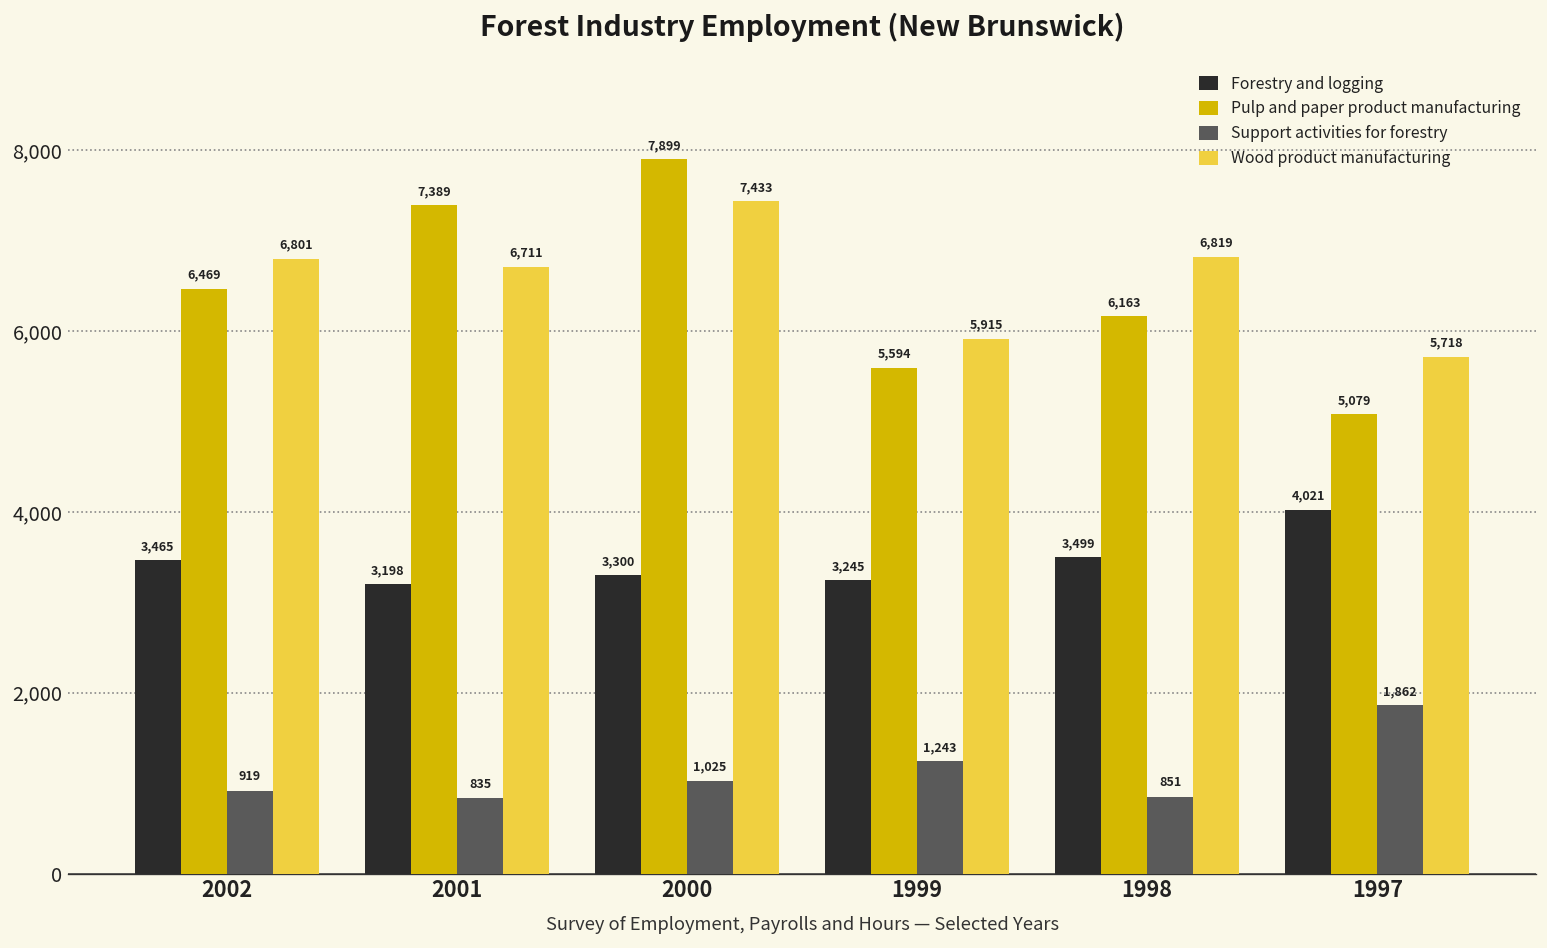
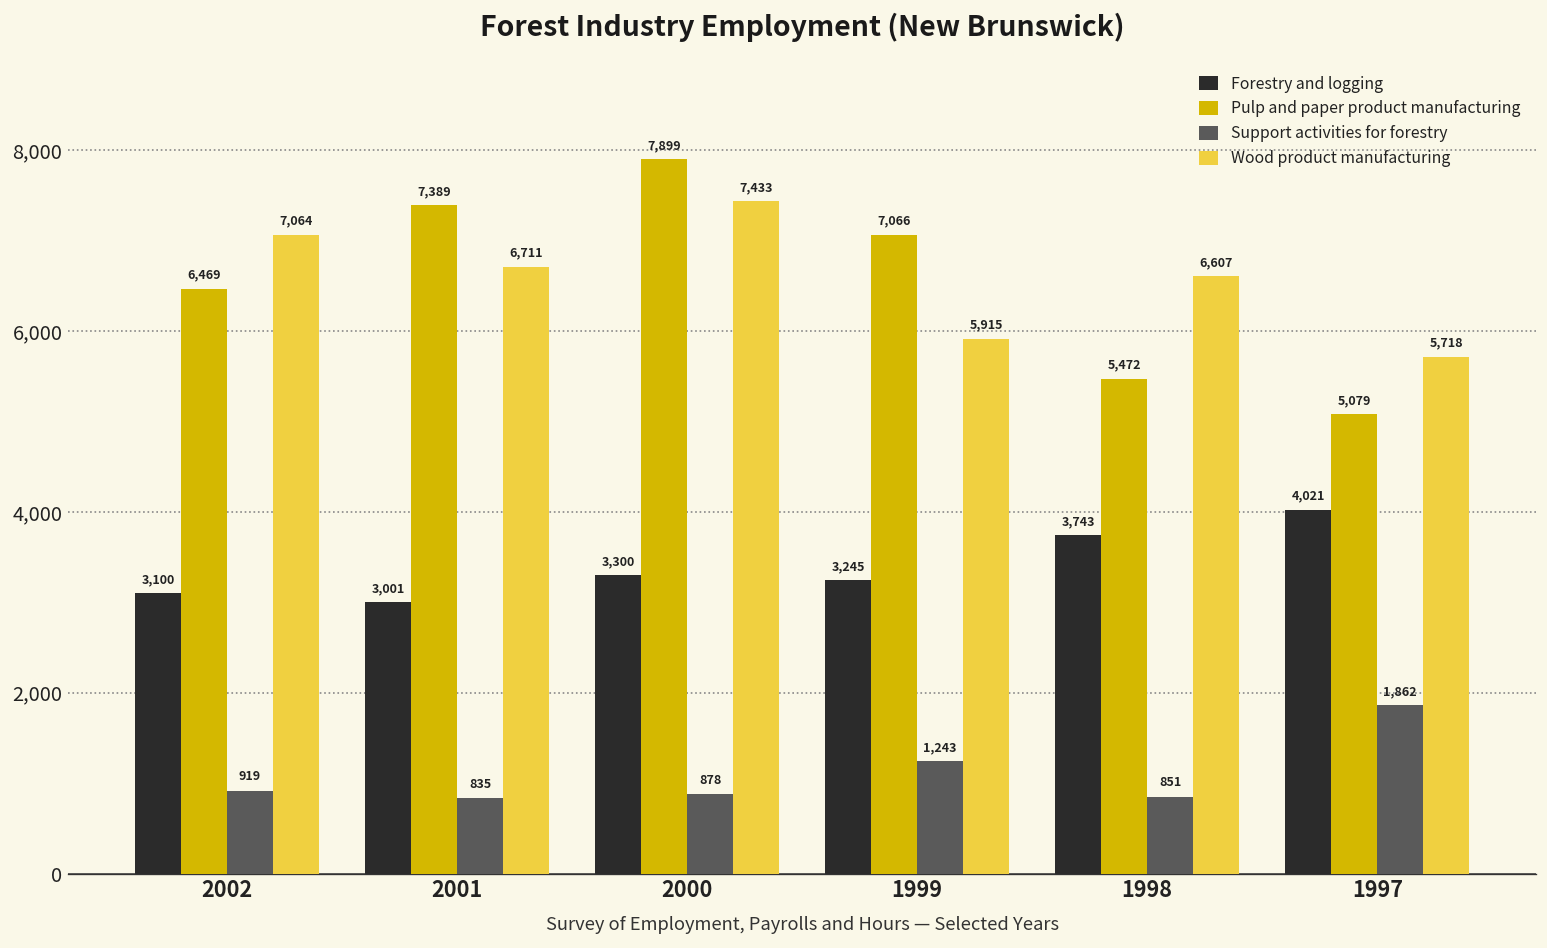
Forestry and logging, 2002: 3,465 -> 3,100
Wood product manufacturing, 2002: 6,801 -> 7,064
Forestry and logging, 2001: 3,198 -> 3,001
Support activities for forestry, 2000: 1,025 -> 878
Pulp and paper product manufacturing, 1999: 5,594 -> 7,066
Forestry and logging, 1998: 3,499 -> 3,743
Pulp and paper product manufacturing, 1998: 6,163 -> 5,472
Wood product manufacturing, 1998: 6,819 -> 6,607
